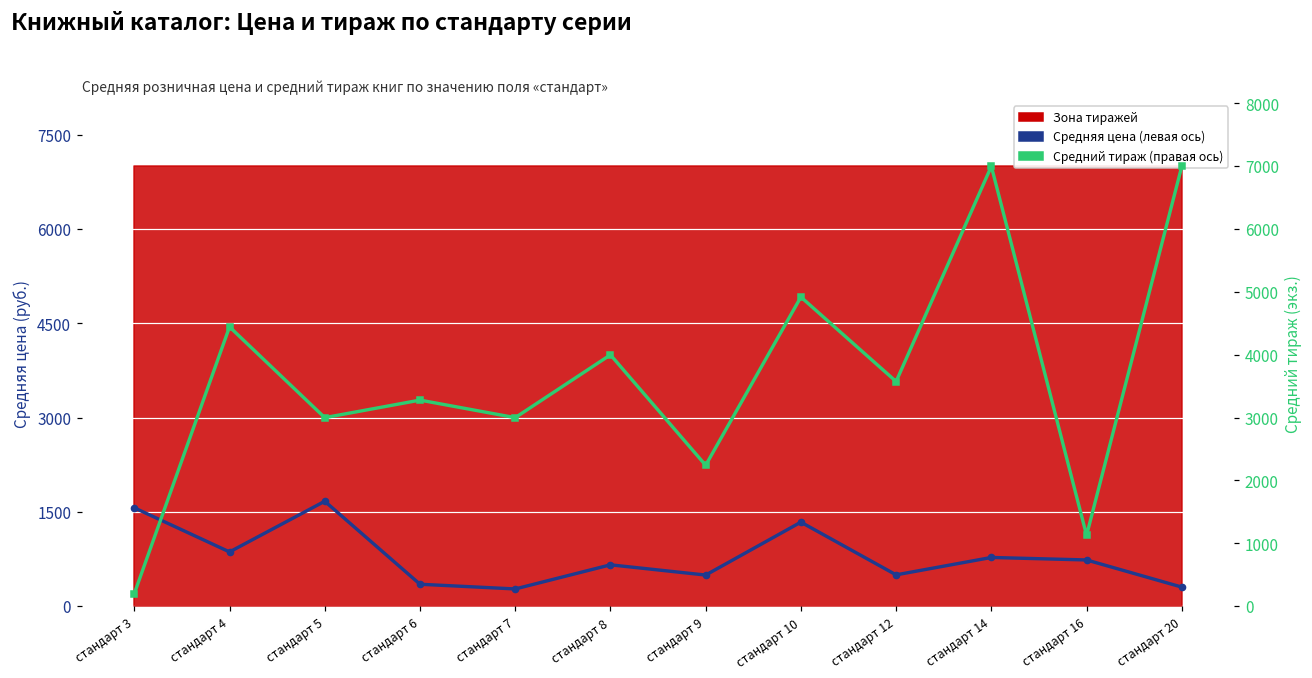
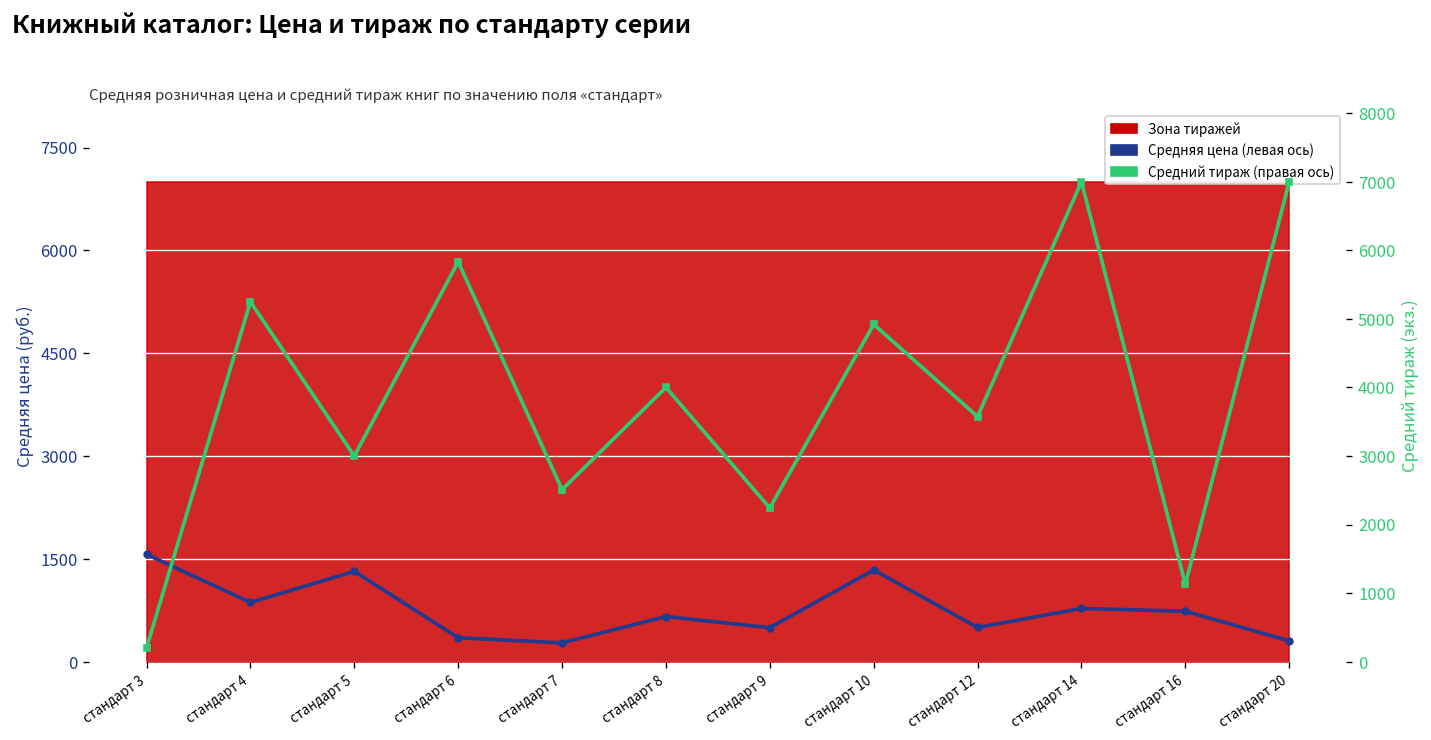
Средняя цена (левая ось), стандарт 5: 1700 -> 1300
Средний тираж (правая ось), стандарт 4: 4400 -> 5300
Средний тираж (правая ось), стандарт 6: 3300 -> 5800
Средний тираж (правая ось), стандарт 7: 3000 -> 2500
